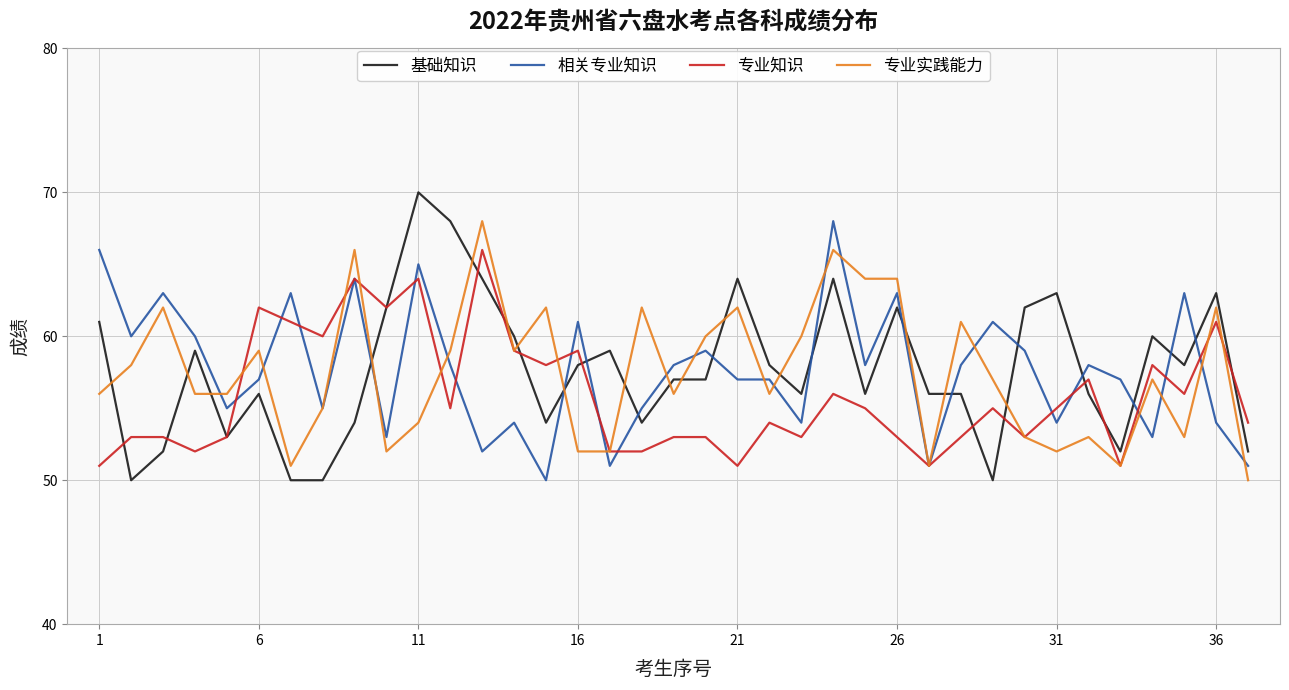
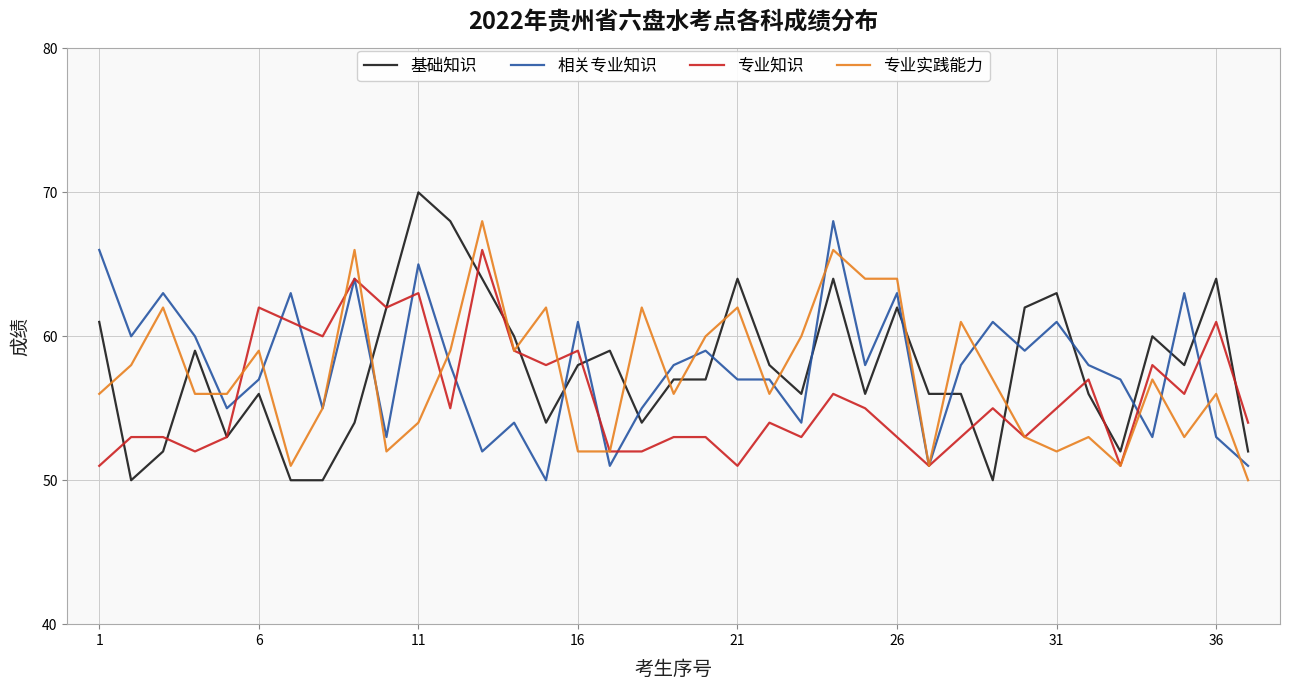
专业知识, 11: 64 -> 63
相关专业知识, 31: 54 -> 61
基础知识, 36: 63 -> 64
相关专业知识, 36: 54 -> 53
专业实践能力, 36: 62 -> 56
